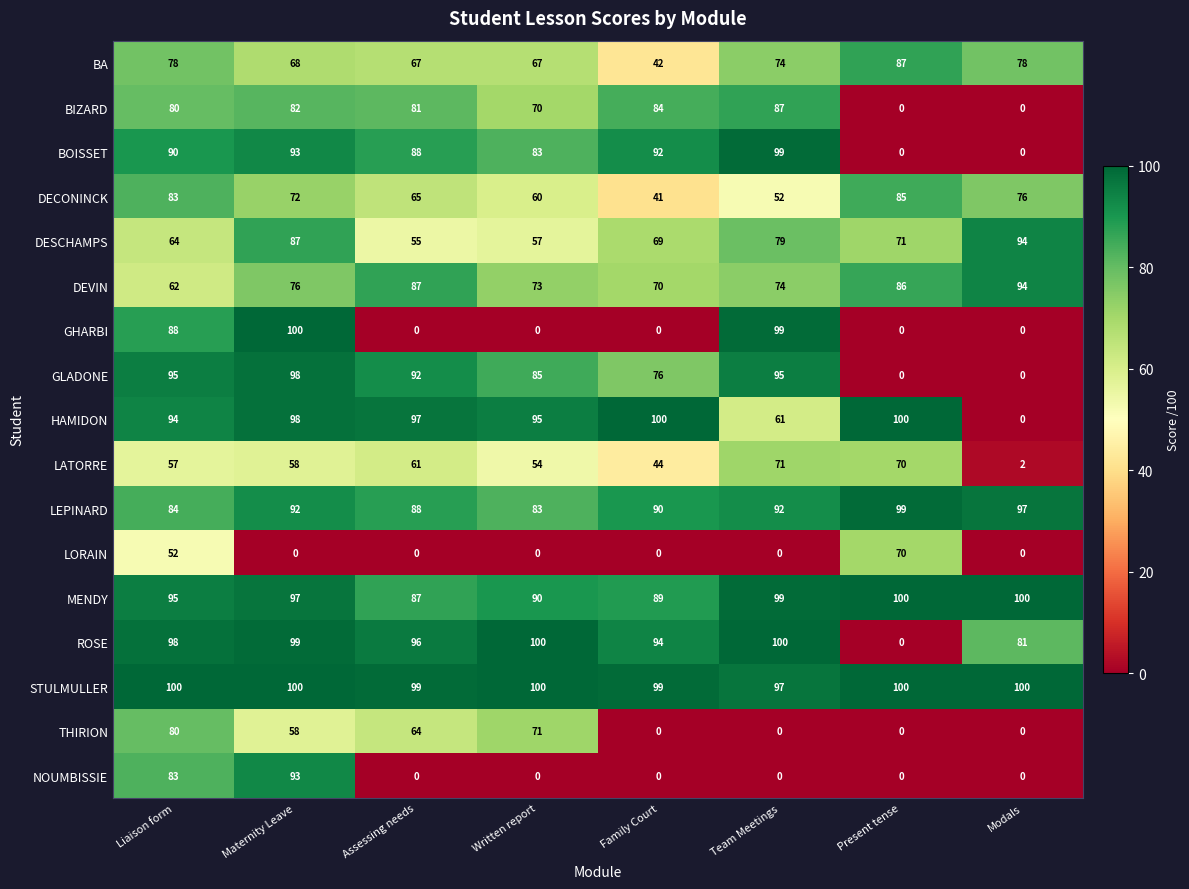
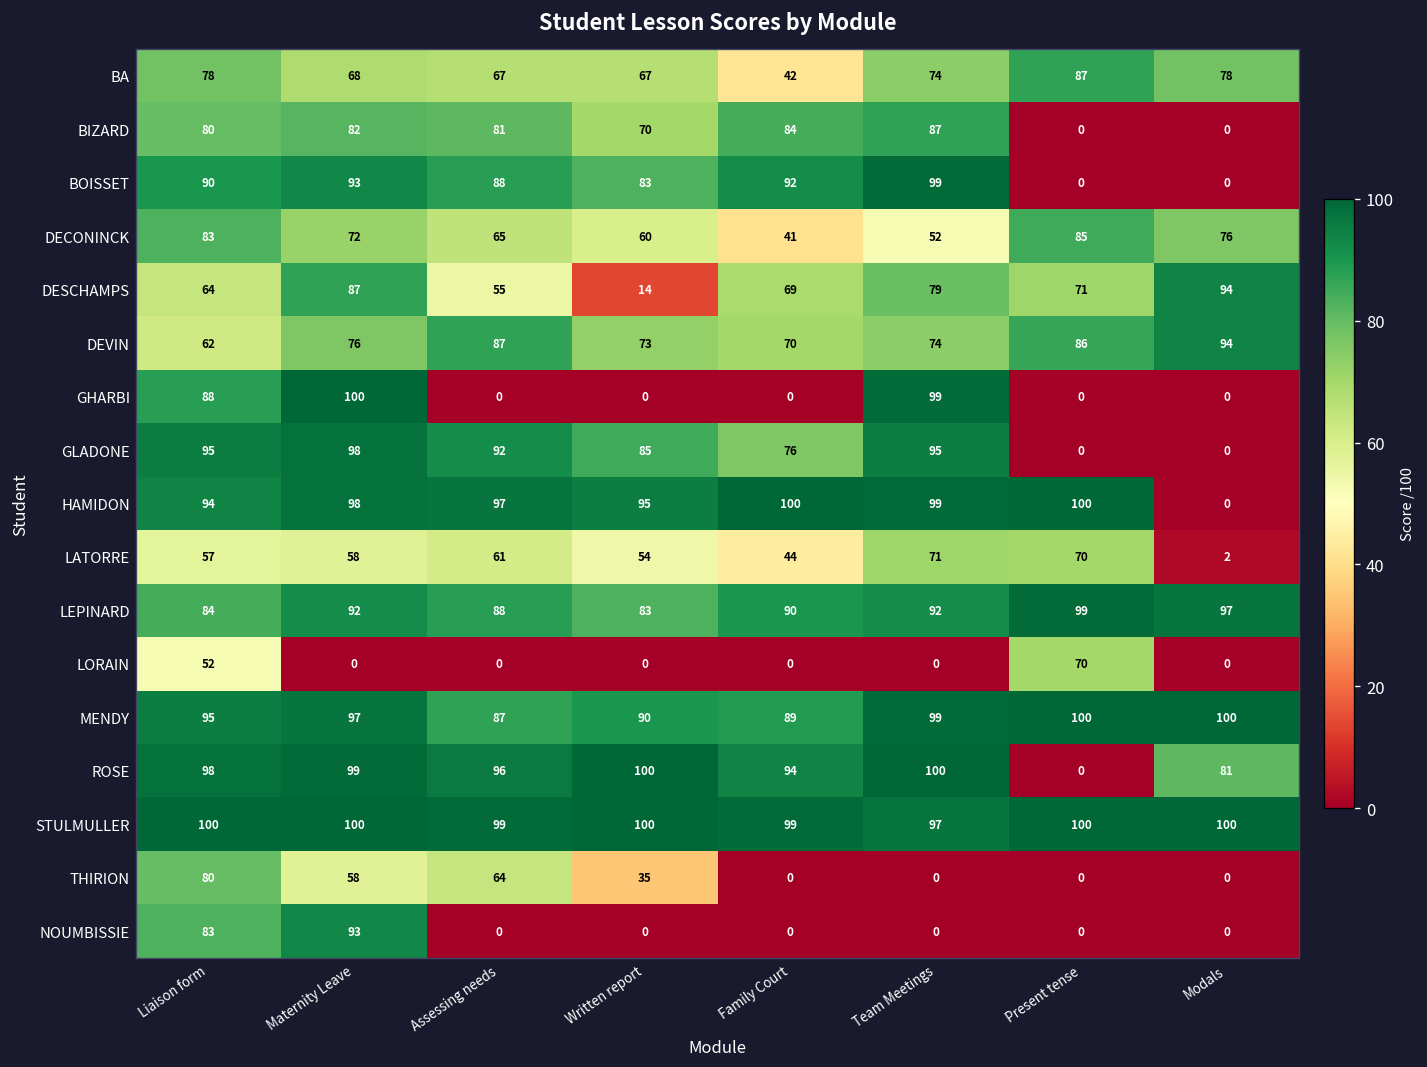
DESCHAMPS, Written report: 57 -> 14
HAMIDON, Team Meetings: 61 -> 99
THIRION, Written report: 71 -> 35
